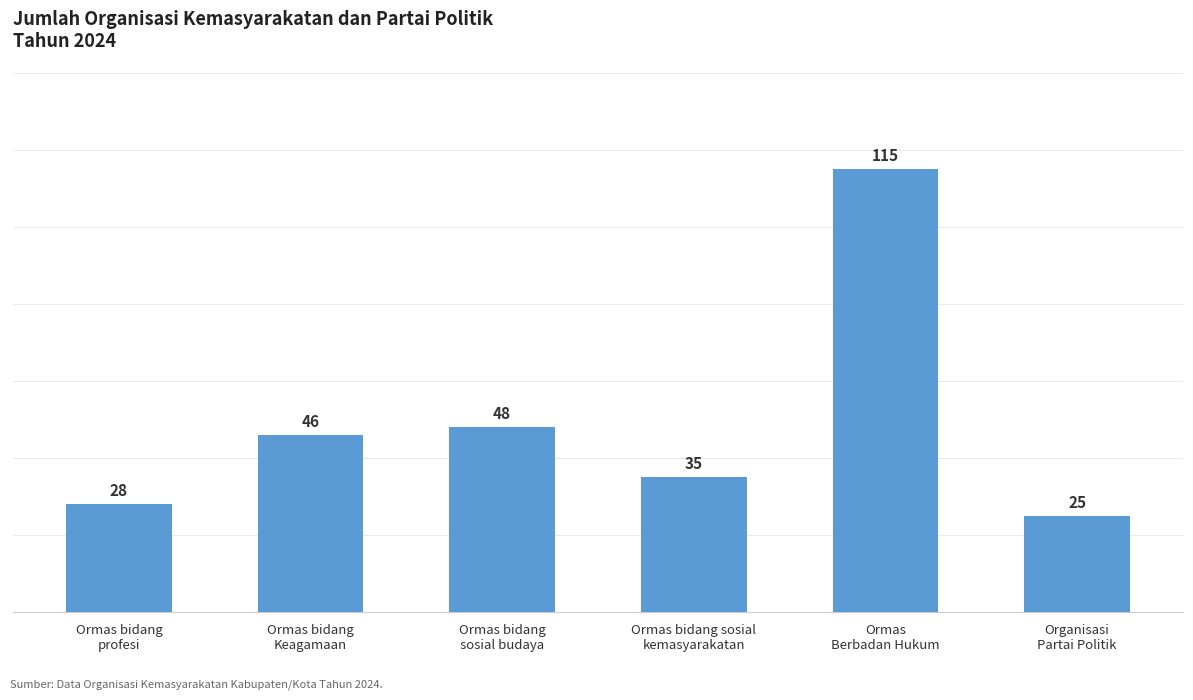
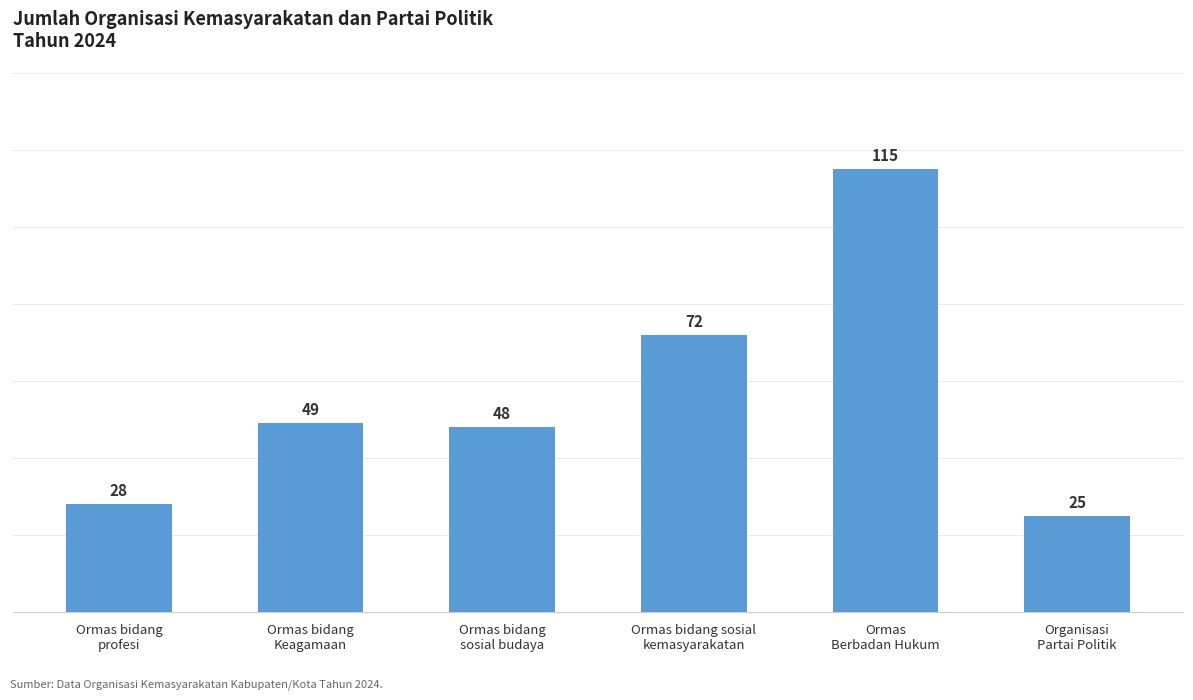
Ormas bidang Keagamaan: 46 -> 49
Ormas bidang sosial kemasyarakatan: 35 -> 72
